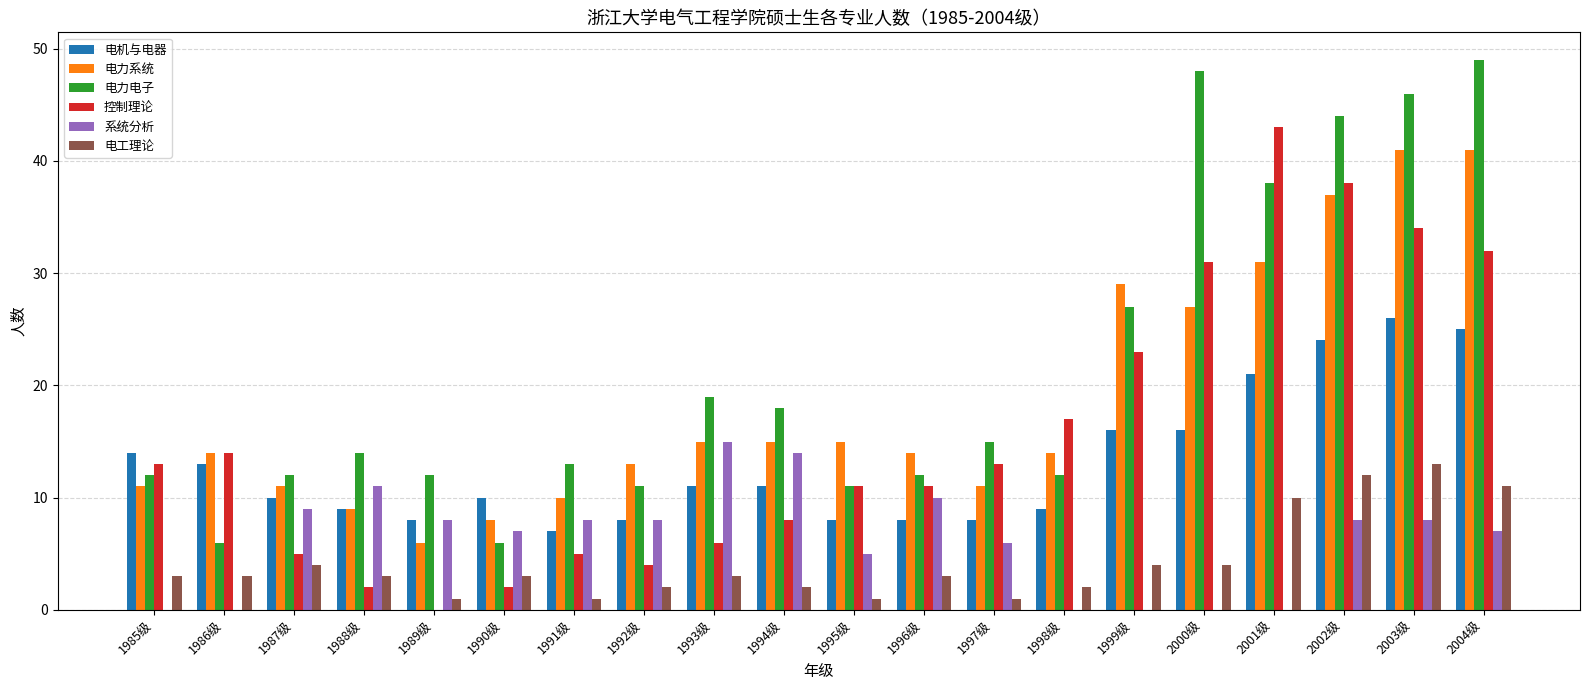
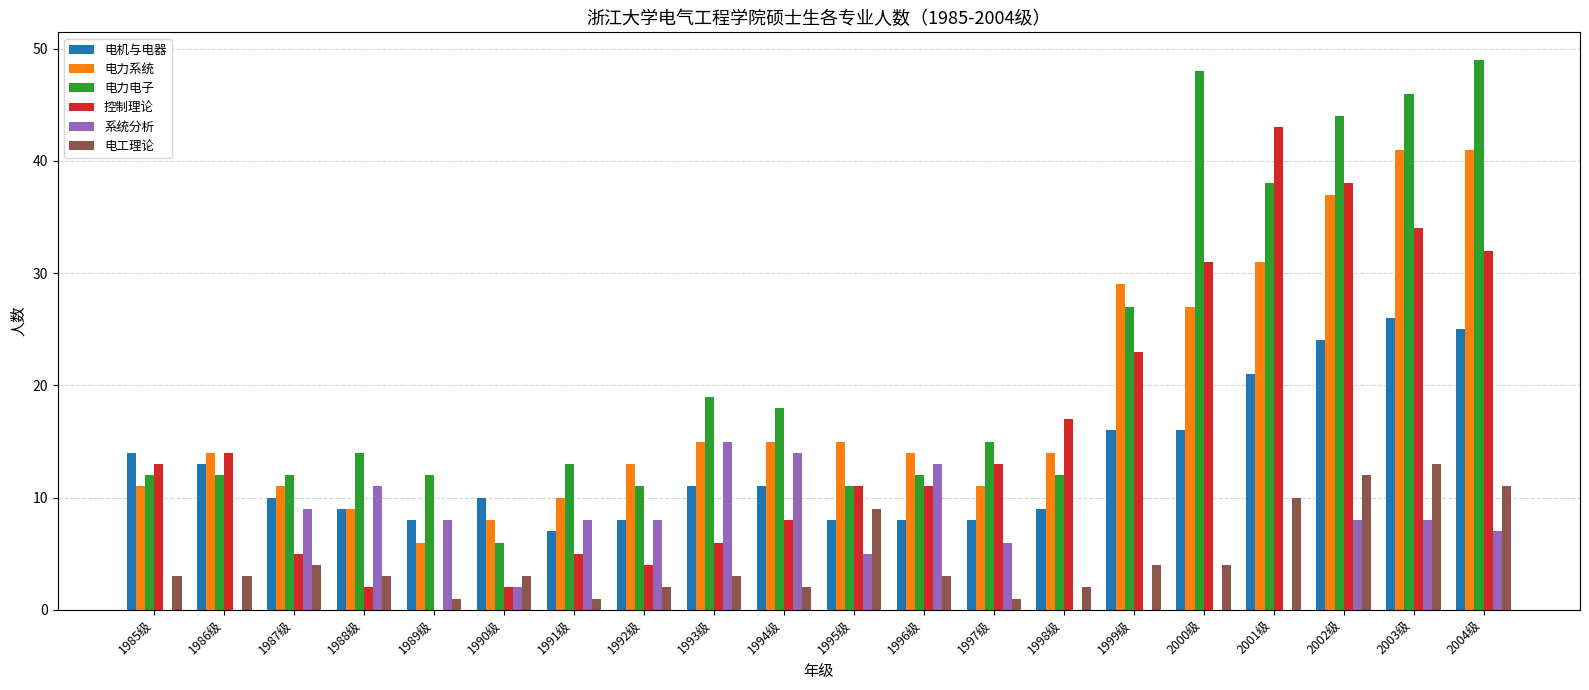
电力电子, 1986级: 6 -> 12
系统分析, 1990级: 7 -> 2
电工理论, 1995级: 1 -> 9
系统分析, 1996级: 10 -> 13
